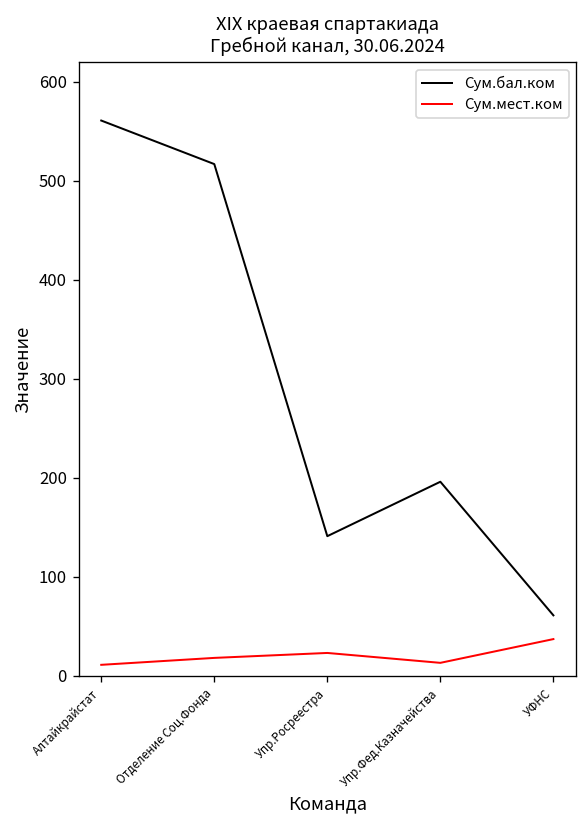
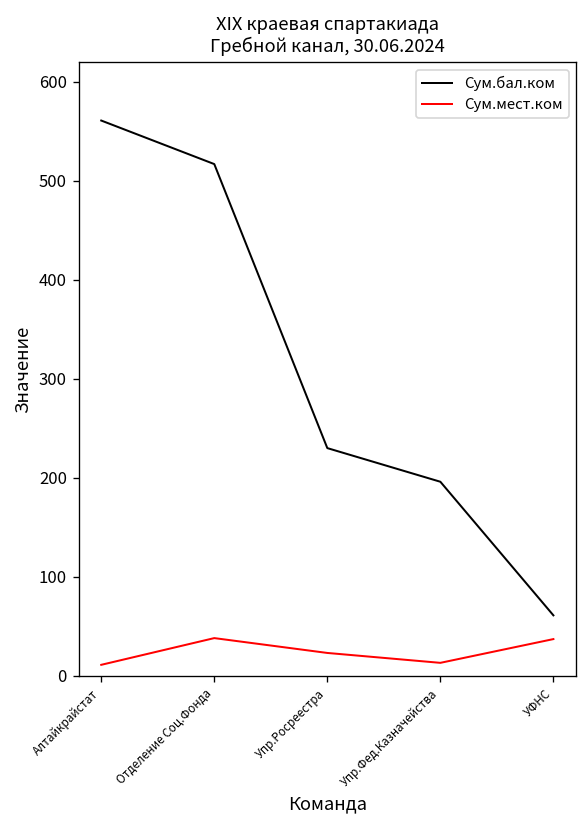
Сум.мест.ком, Отделение Соц.Фонда: 20 -> 40
Сум.бал.ком, Упр.Росреестра: 140 -> 230
